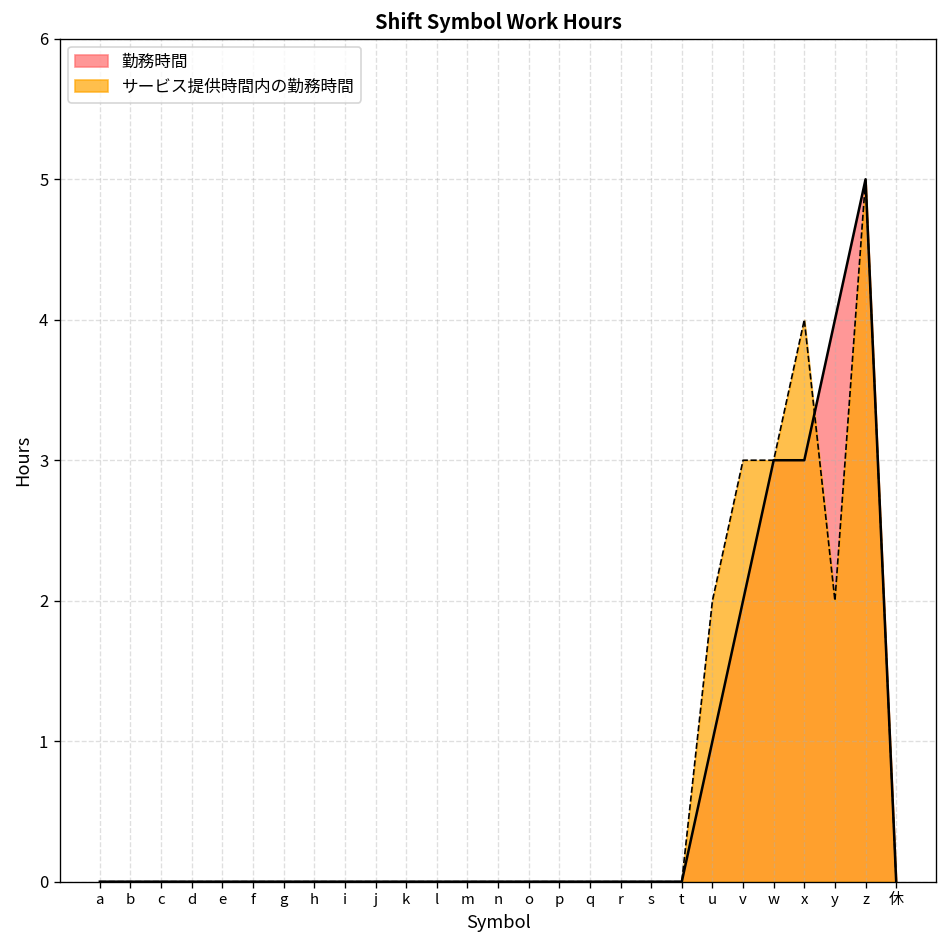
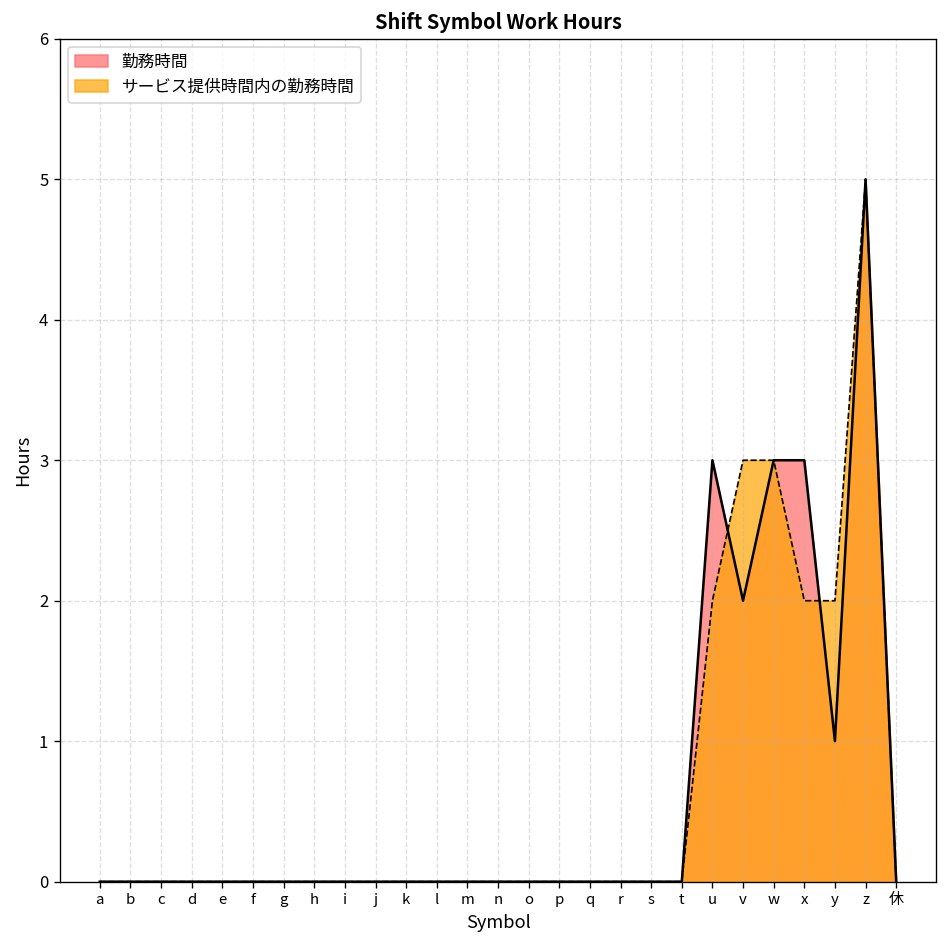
勤務時間, u: 1 -> 3
サービス提供時間内の勤務時間, x: 4 -> 2
勤務時間, y: 4 -> 1
